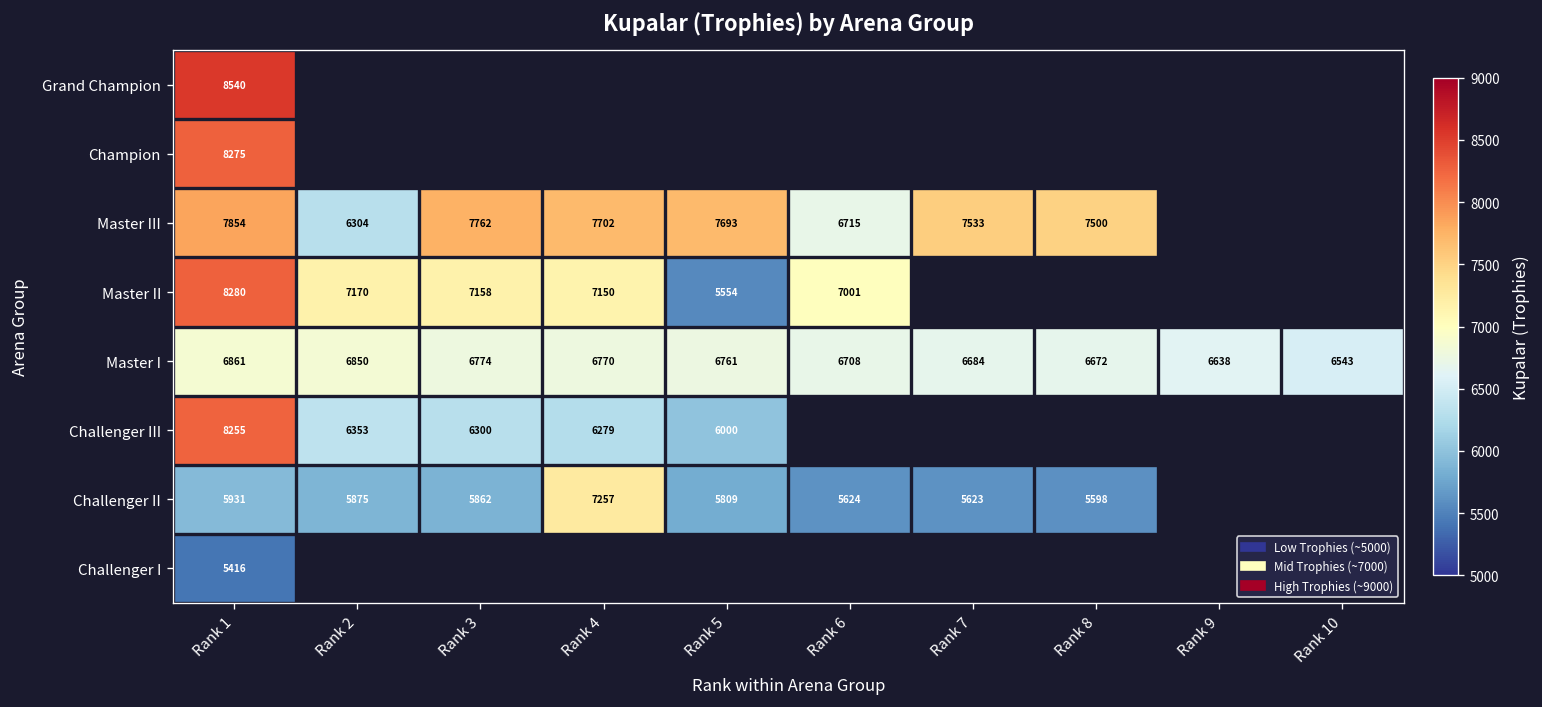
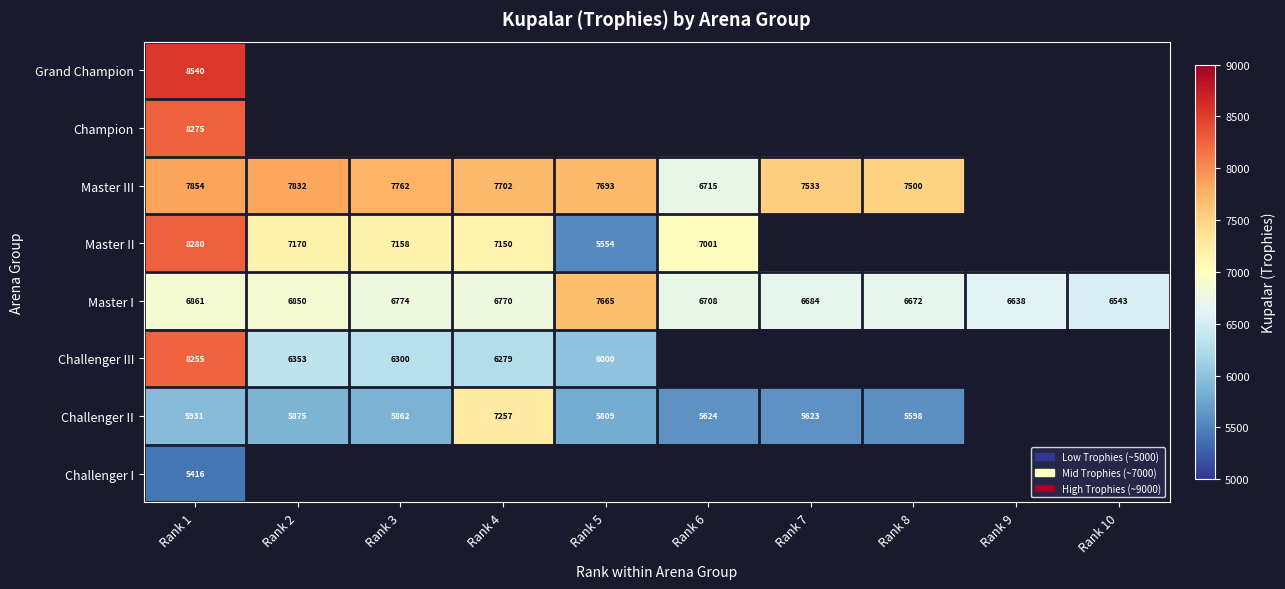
Master III, Rank 2: 6304 -> 7832
Master I, Rank 5: 6761 -> 7665
